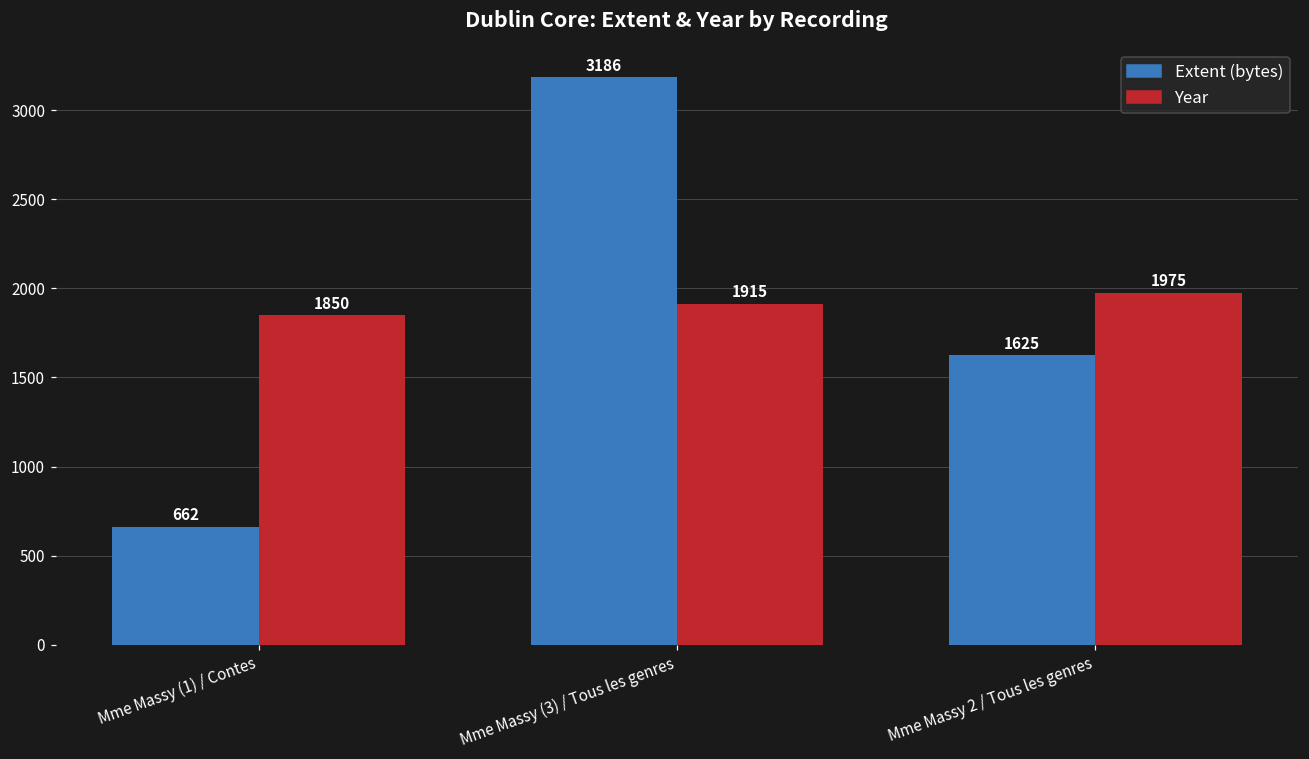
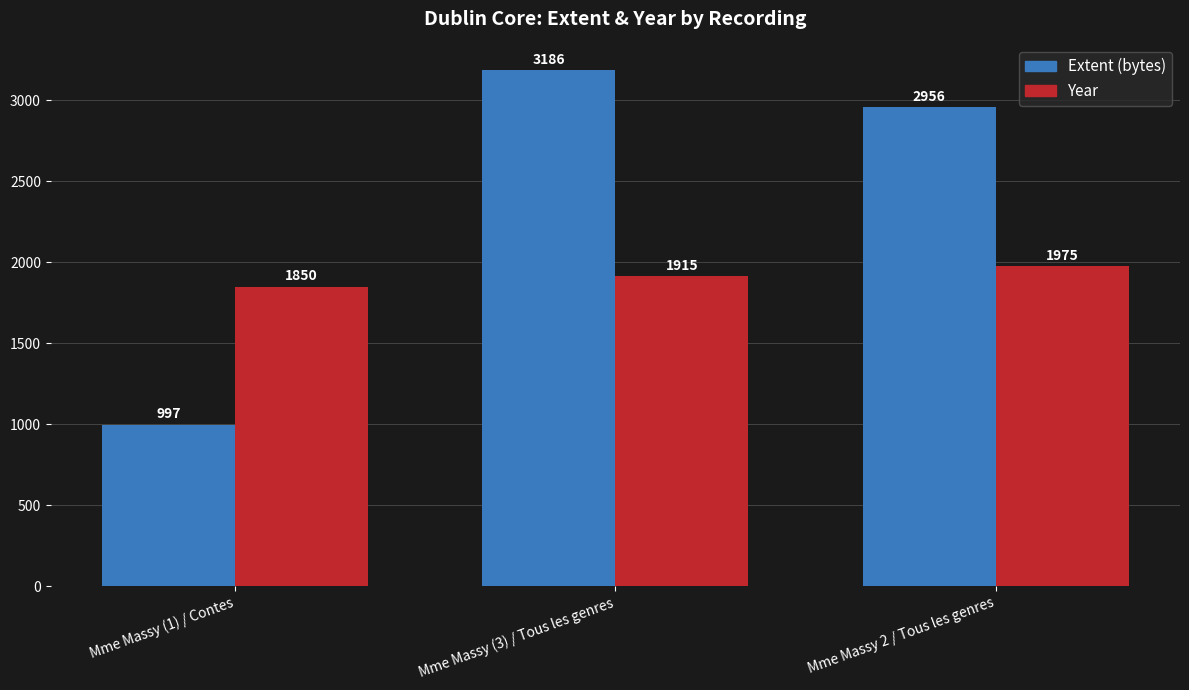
Extent (bytes), Mme Massy (1) / Contes: 662 -> 997
Extent (bytes), Mme Massy 2 / Tous les genres: 1625 -> 2956
